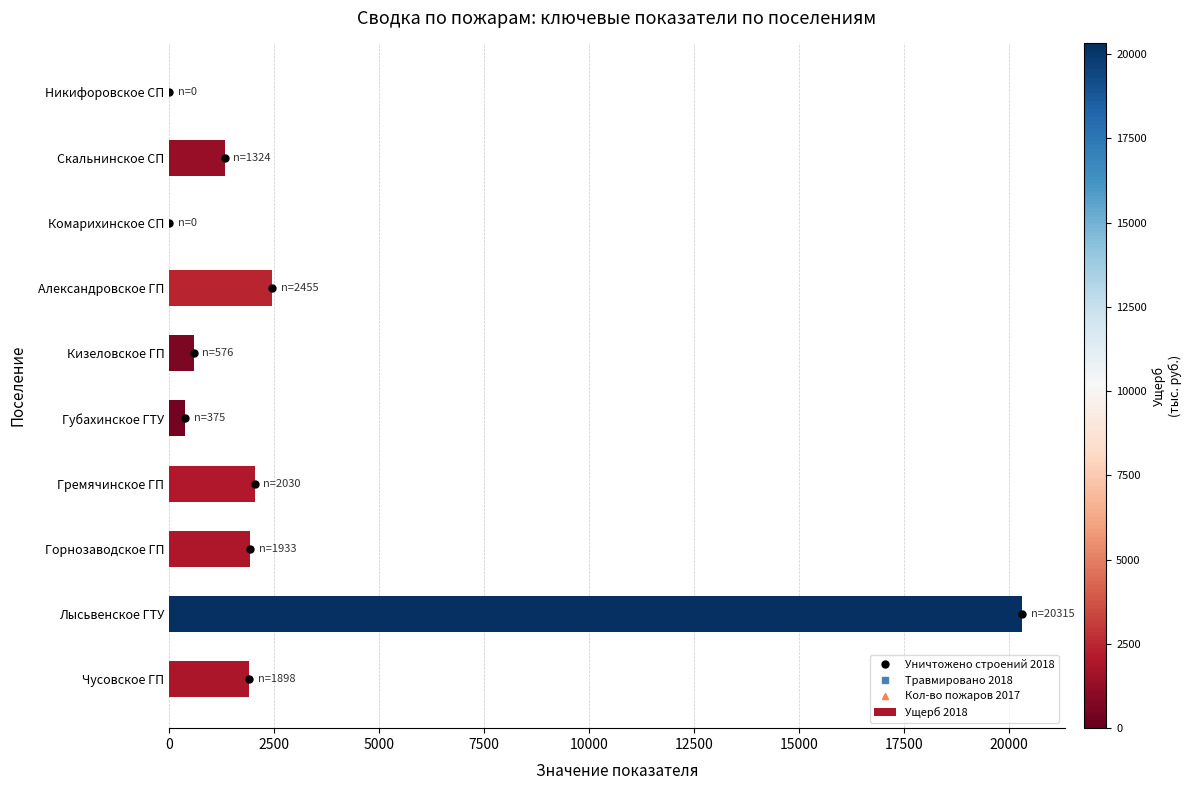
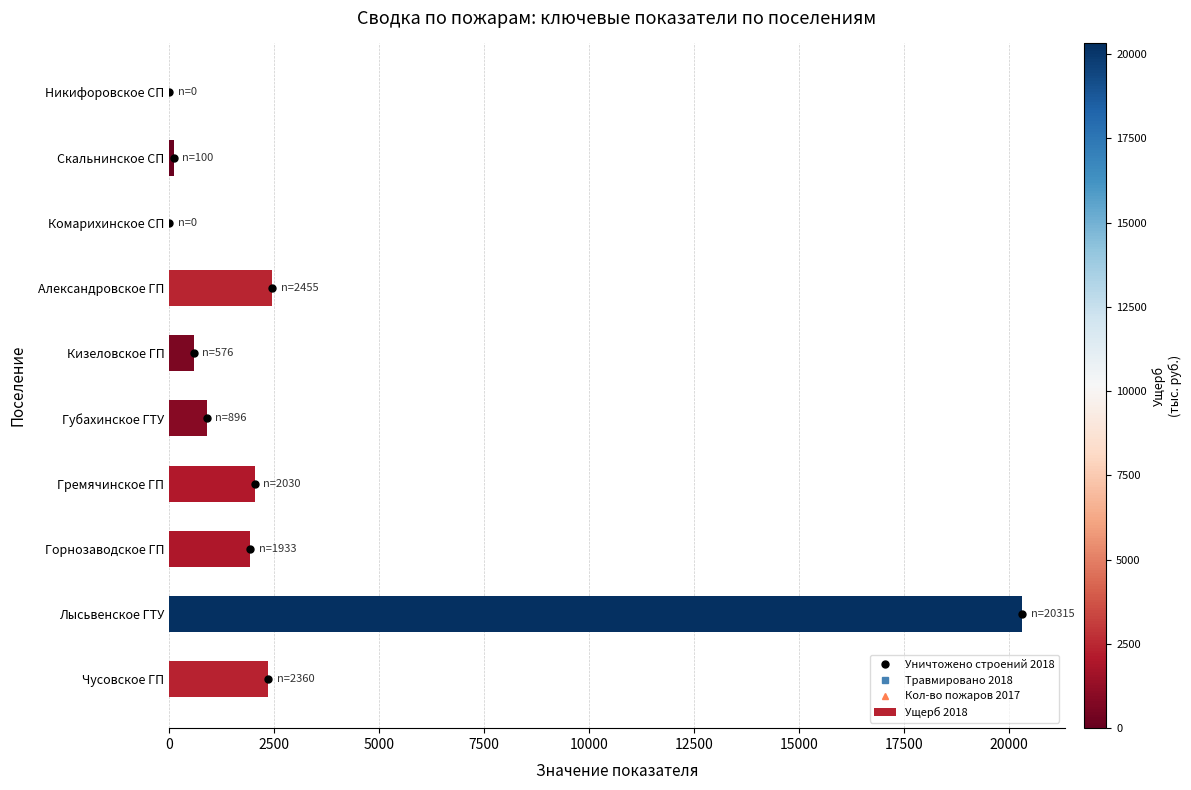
Ущерб 2018, Скальнинское СП: 1324 -> 100
Ущерб 2018, Губахинское ГТУ: 375 -> 896
Ущерб 2018, Чусовское ГП: 1898 -> 2360
